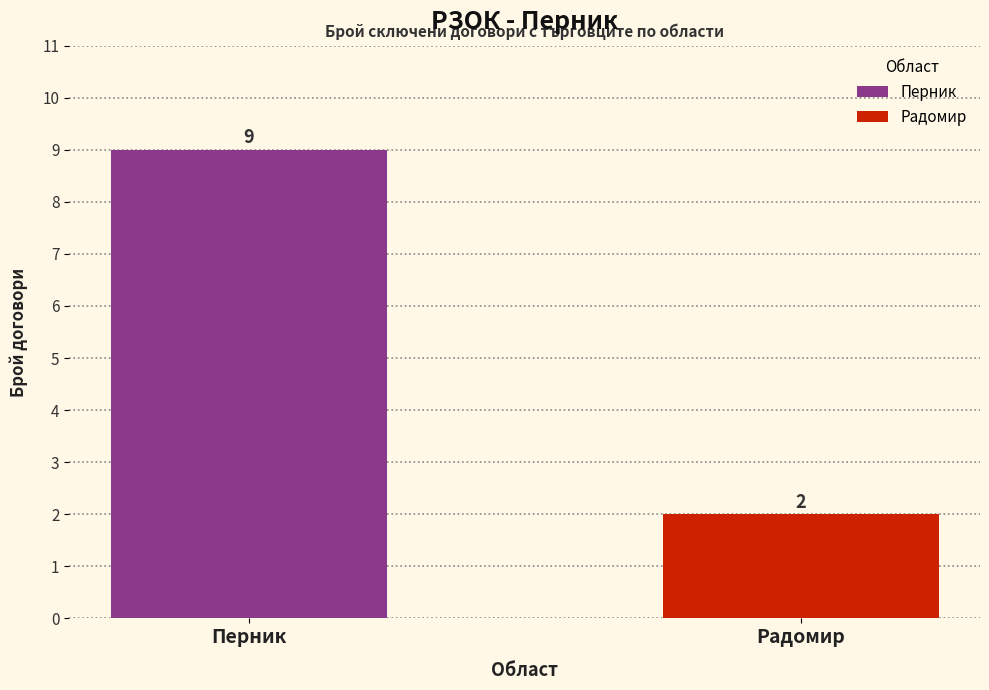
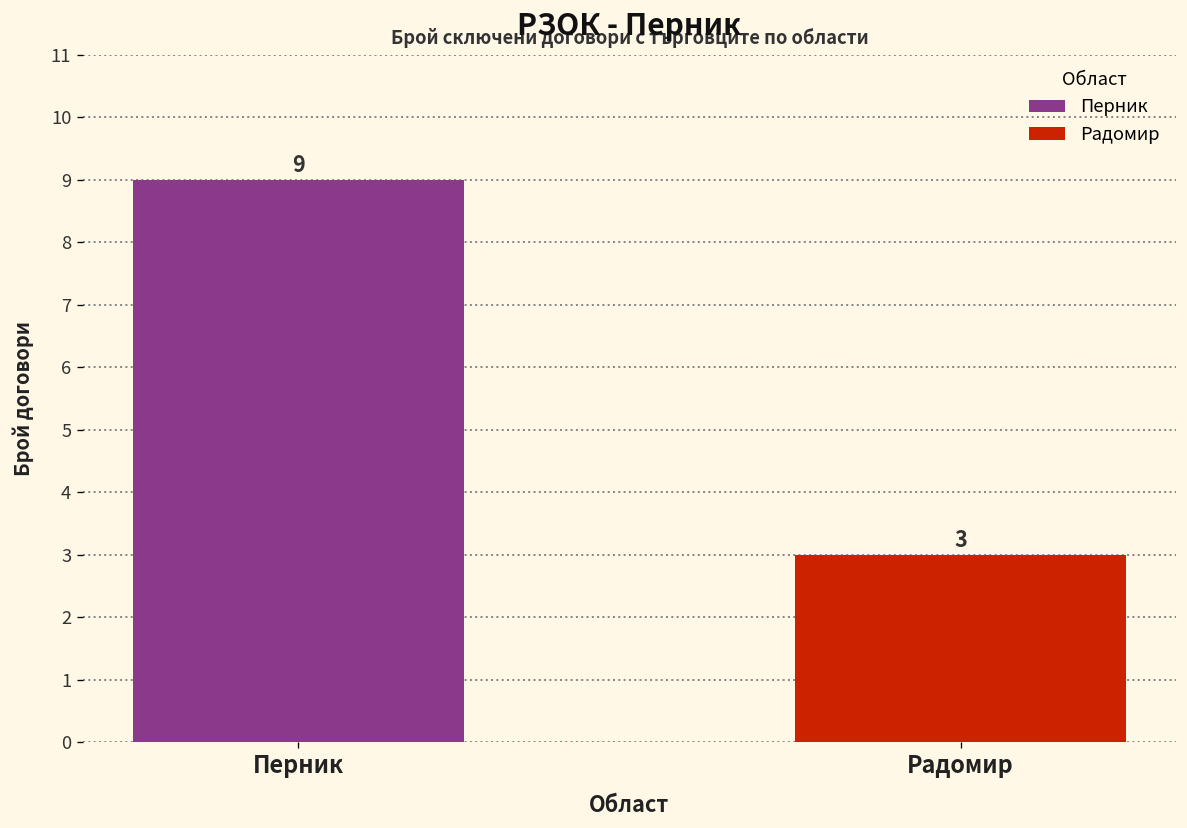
Радомир: 2 -> 3
